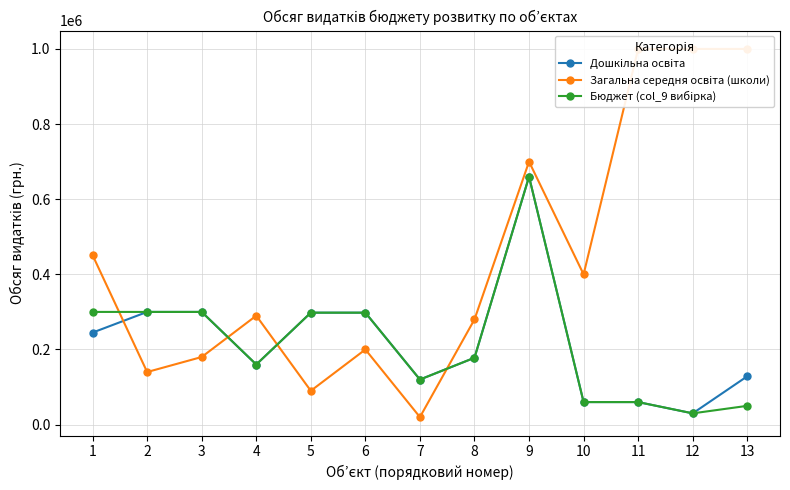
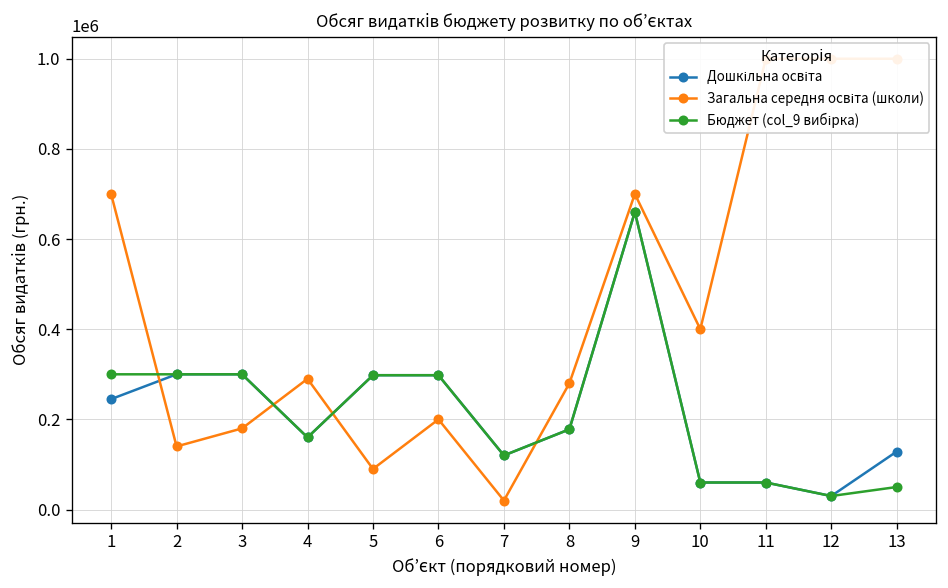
Загальна середня освіта (школи), 1: 450000 -> 700000
